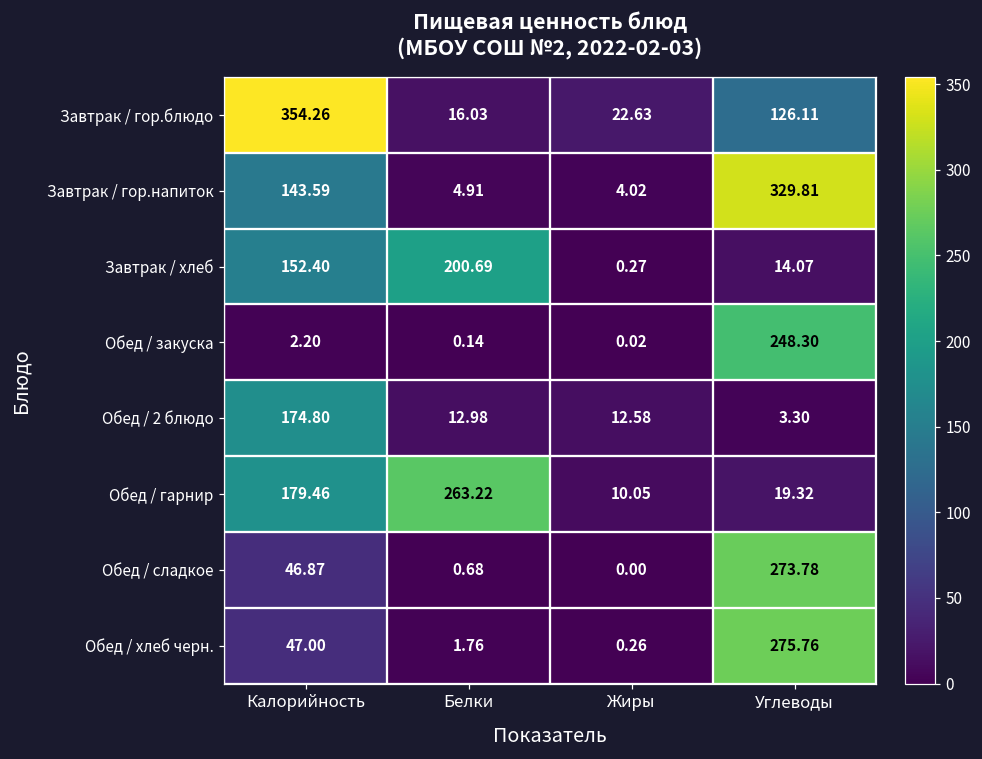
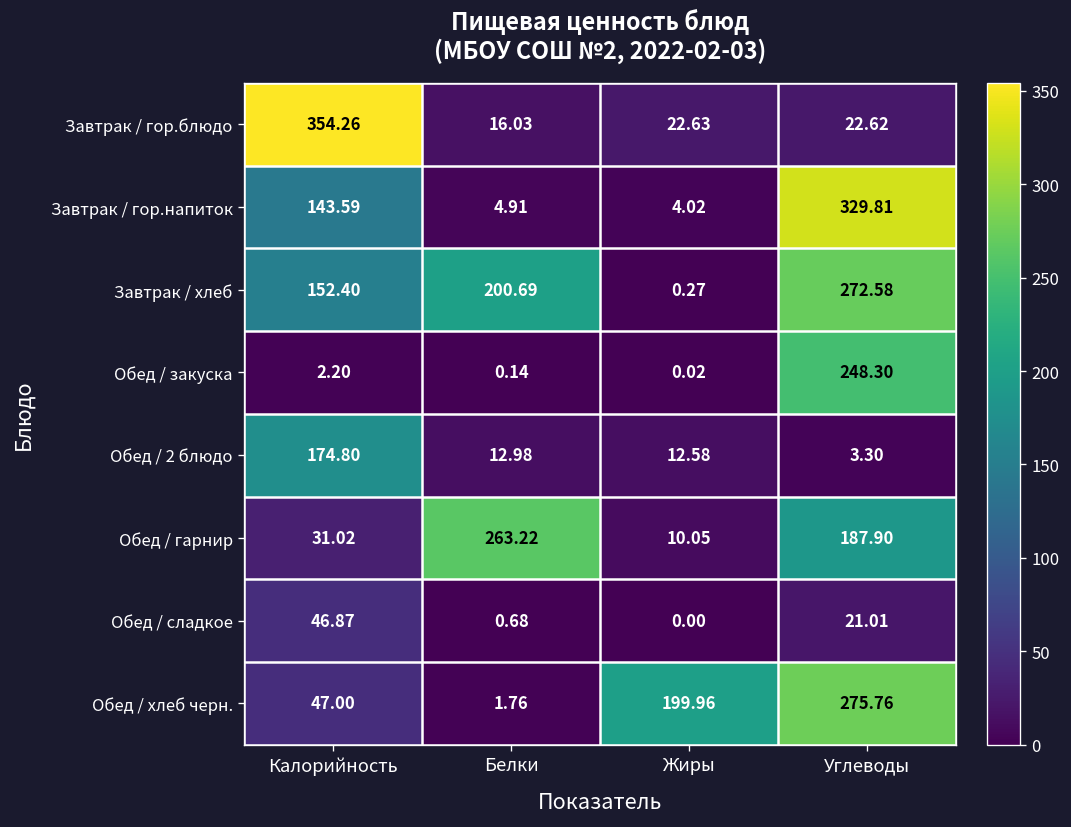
Завтрак / гор.блюдо, Углеводы: 126.11 -> 22.62
Завтрак / хлеб, Углеводы: 14.07 -> 272.58
Обед / гарнир, Калорийность: 179.46 -> 31.02
Обед / гарнир, Углеводы: 19.32 -> 187.90
Обед / сладкое, Углеводы: 273.78 -> 21.01
Обед / хлеб черн., Жиры: 0.26 -> 199.96
